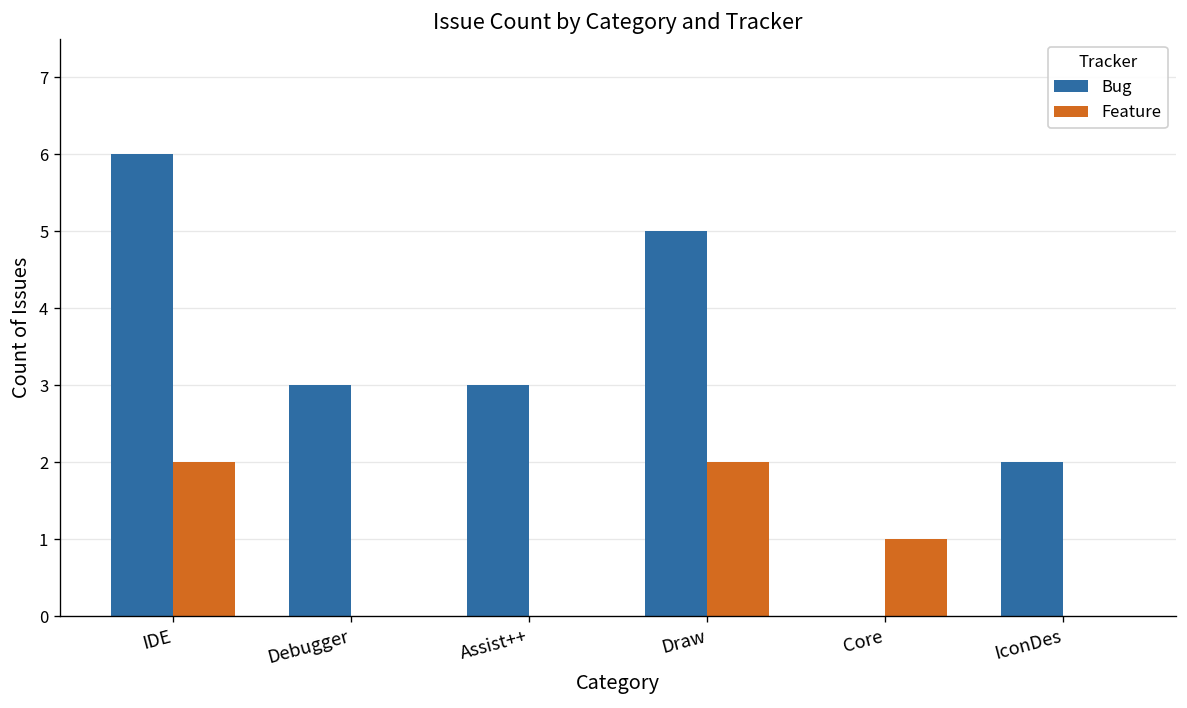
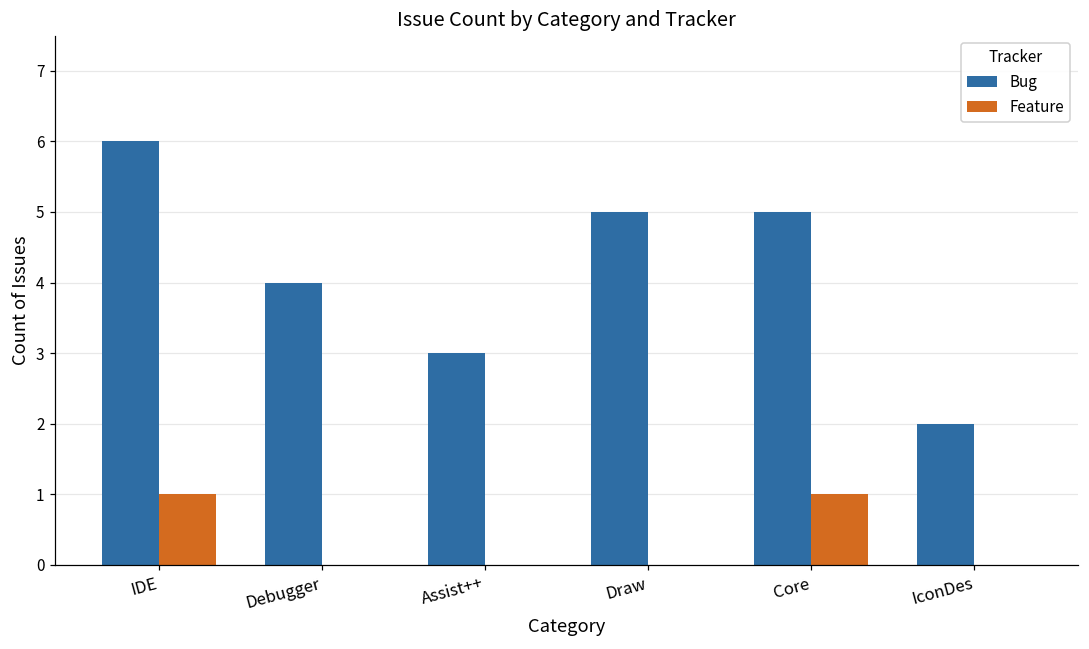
Feature, IDE: 2 -> 1
Bug, Debugger: 3 -> 4
Feature, Draw: 2 -> 0
Bug, Core: 0 -> 5
